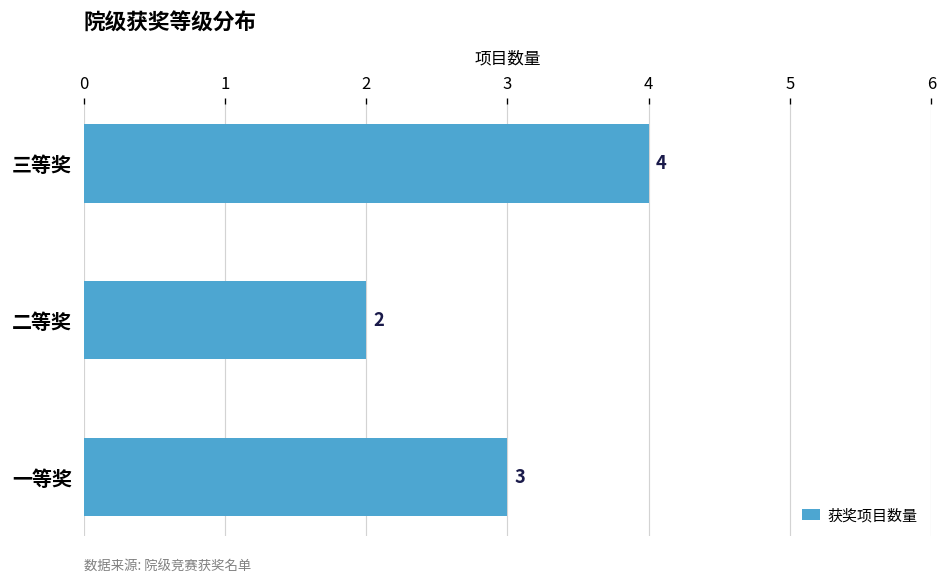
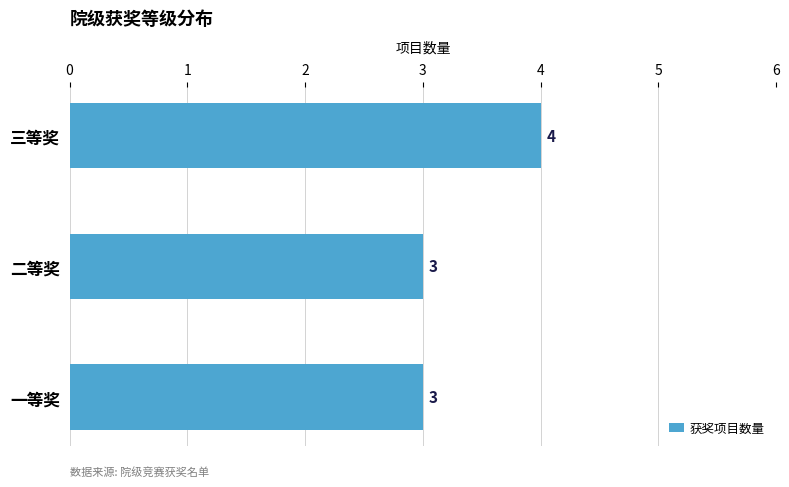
二等奖: 2 -> 3
